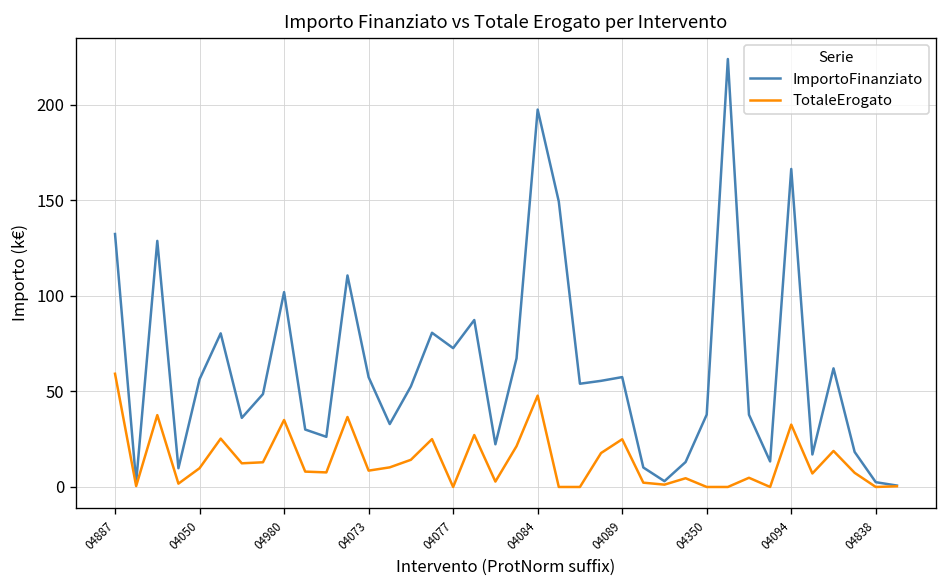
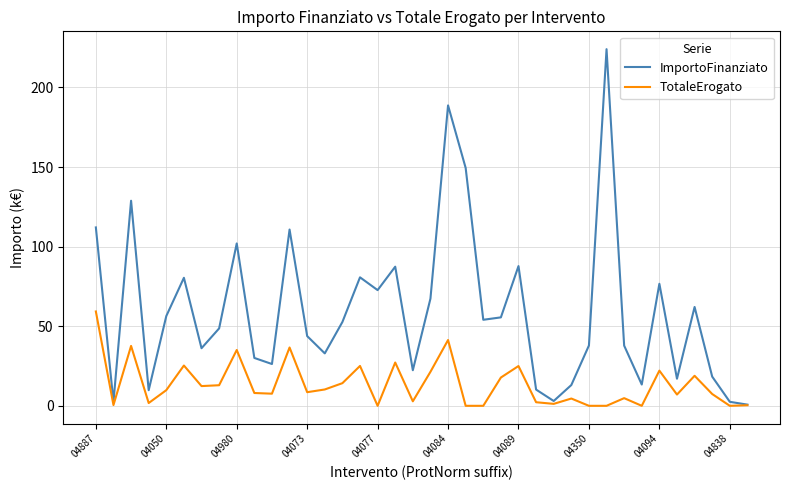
ImportoFinanziato, 04887: 132 -> 112
ImportoFinanziato, 04073: 57 -> 44
ImportoFinanziato, 04084: 198 -> 189
TotaleErogato, 04084: 48 -> 41
ImportoFinanziato, 04089: 58 -> 88
ImportoFinanziato, 04094: 166 -> 77
TotaleErogato, 04094: 33 -> 22
